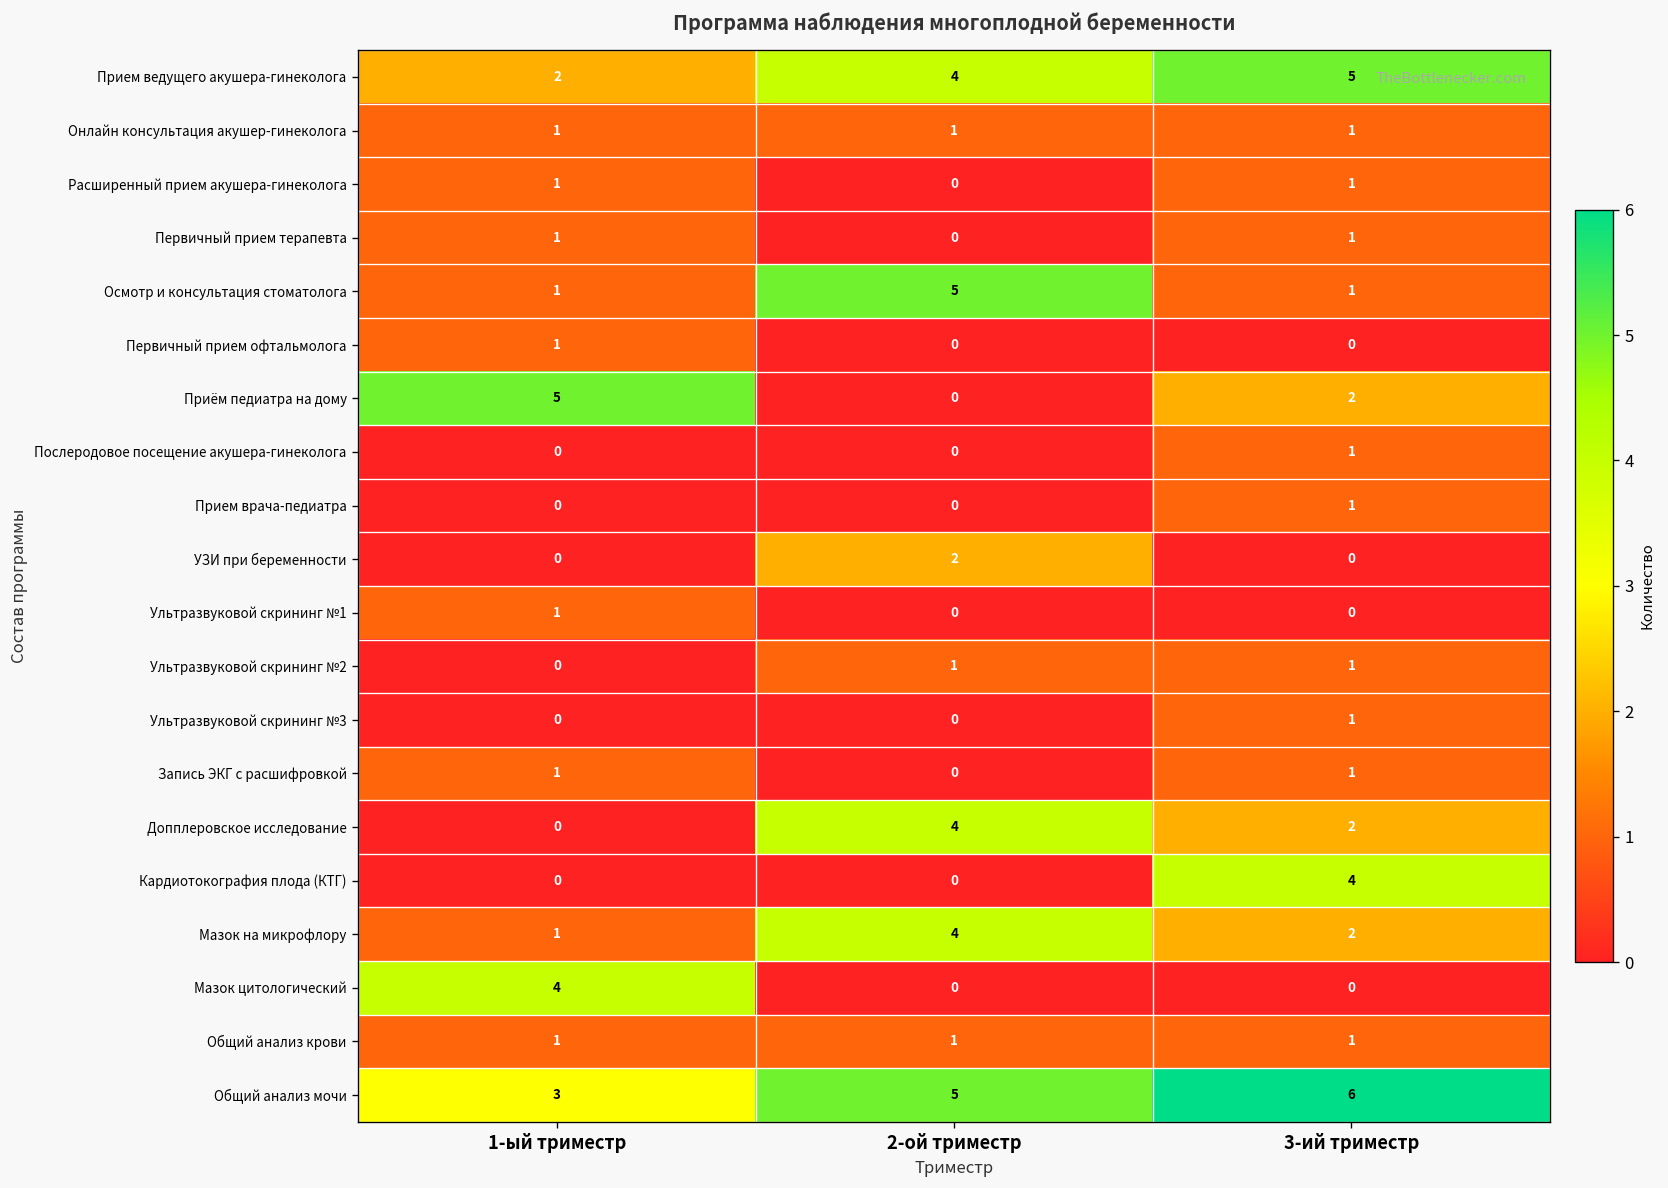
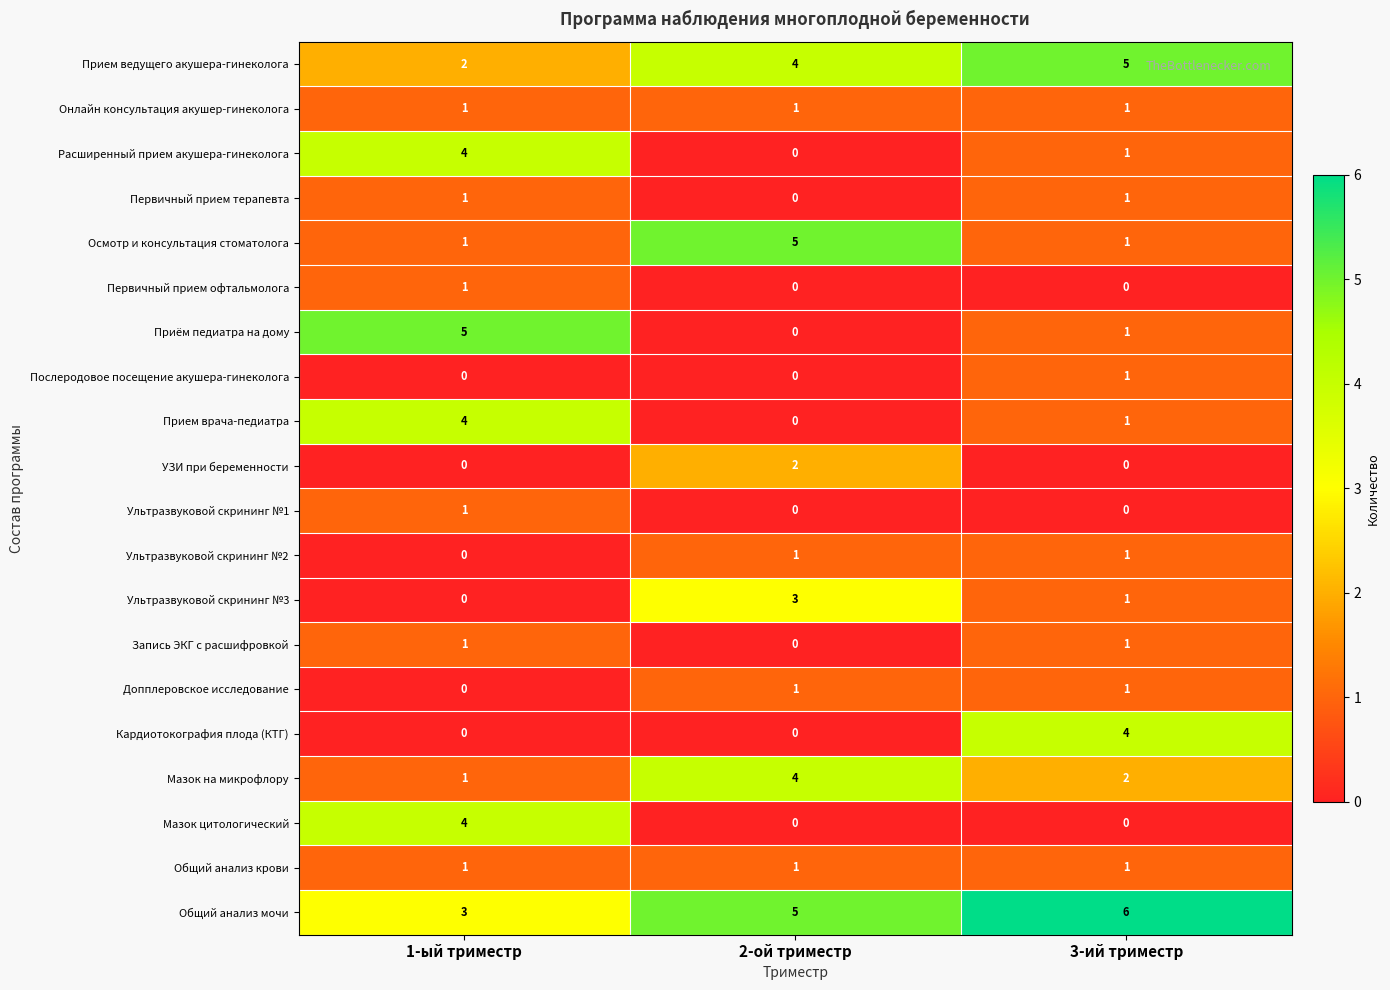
Расширенный прием акушера-гинеколога, 1-ый триместр: 1 -> 4
Приём педиатра на дому, 3-ий триместр: 2 -> 1
Прием врача-педиатра, 1-ый триместр: 0 -> 4
Ультразвуковой скрининг №3, 2-ой триместр: 0 -> 3
Допплеровское исследование, 2-ой триместр: 4 -> 1
Допплеровское исследование, 3-ий триместр: 2 -> 1
